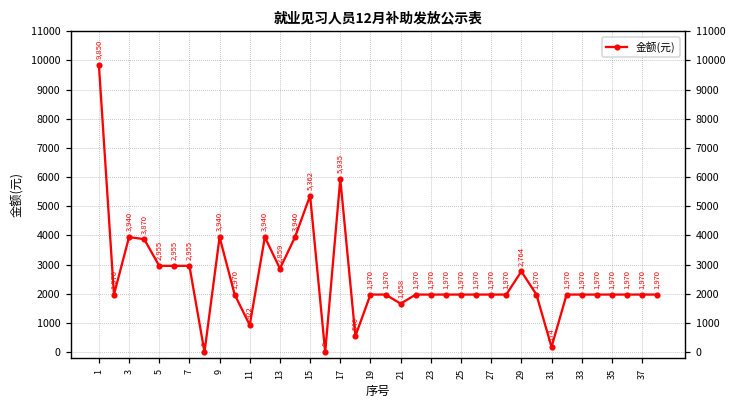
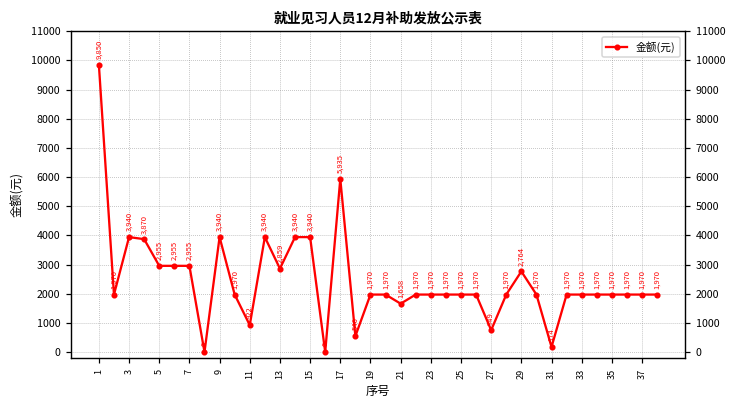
15: 5,362 -> 3,940
27: 1,970 -> 749
